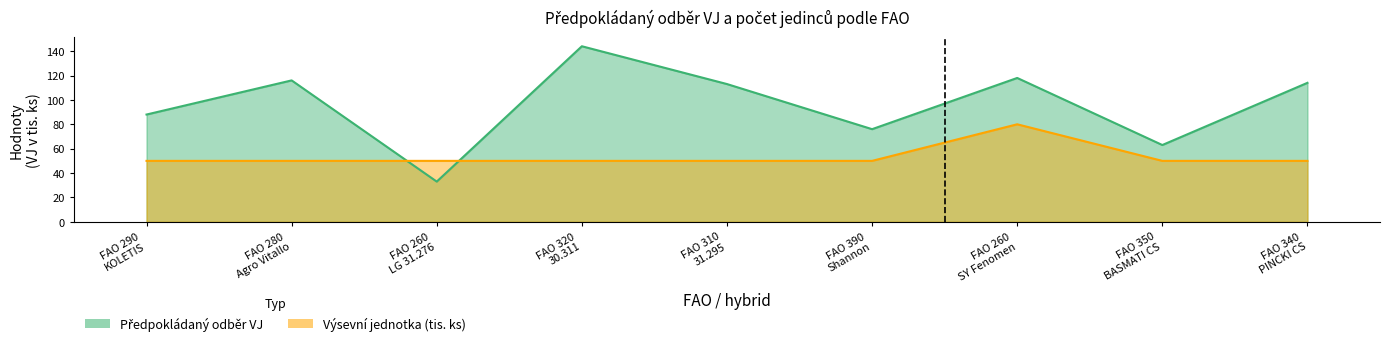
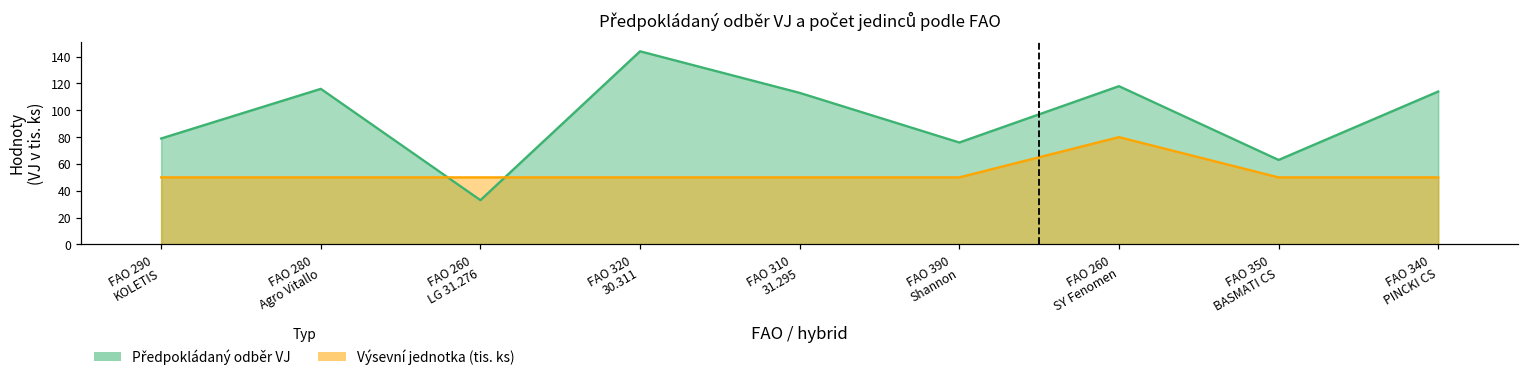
Předpokládaný odběr VJ, FAO 290 KOLETIS: 88 -> 79
